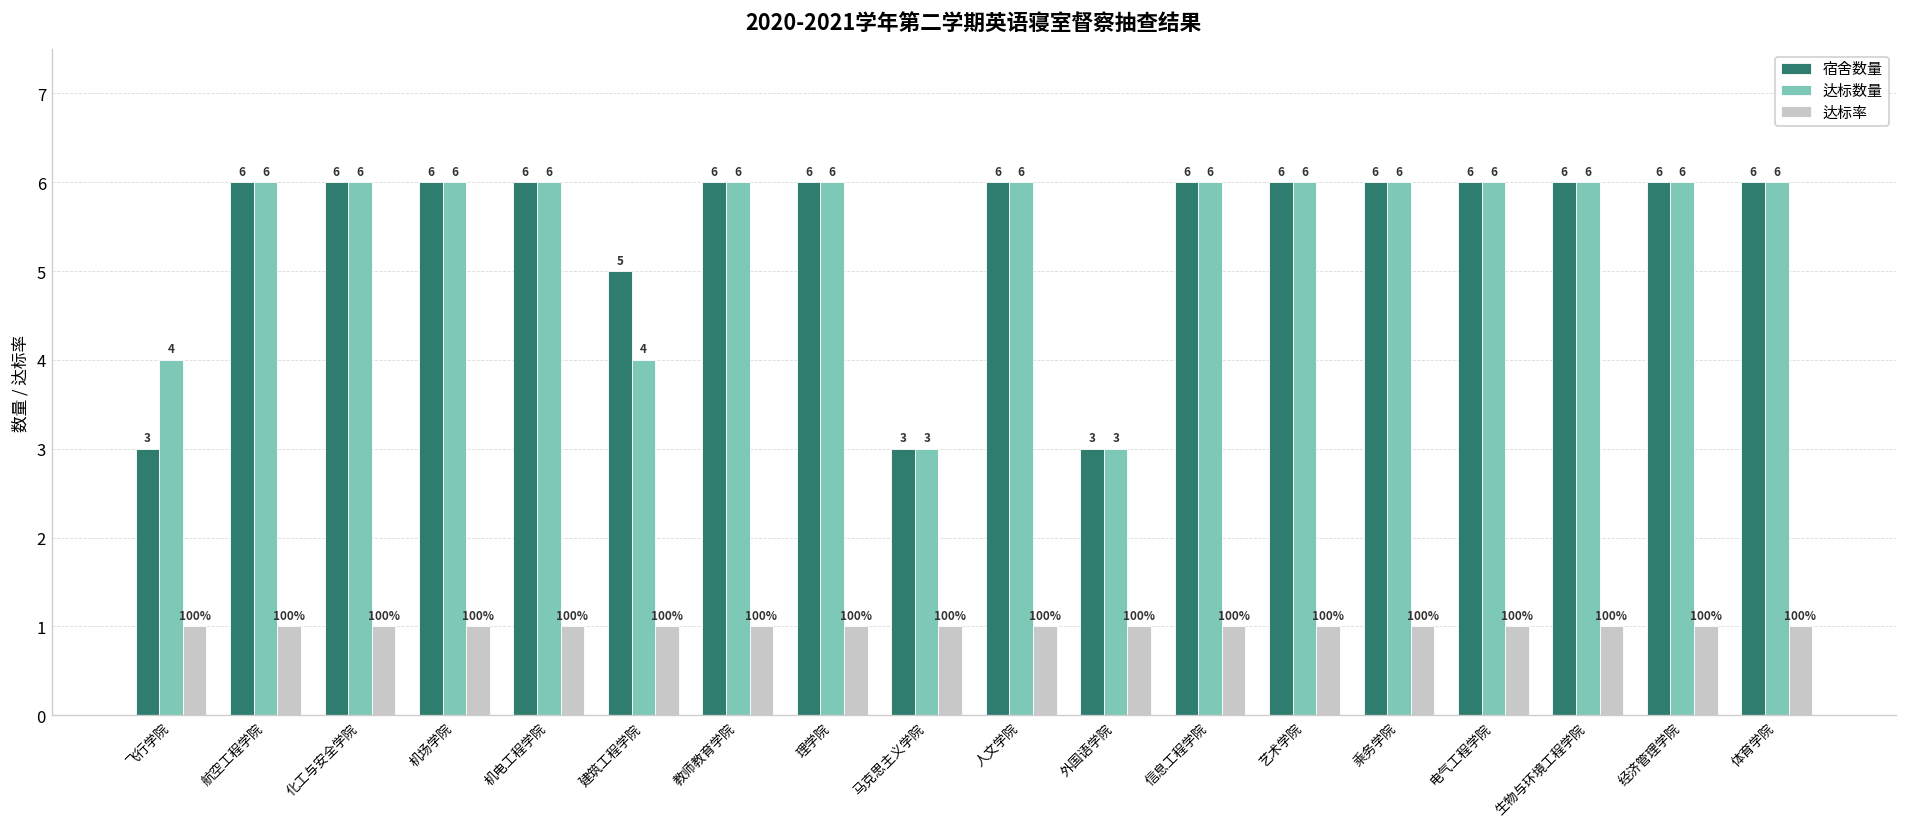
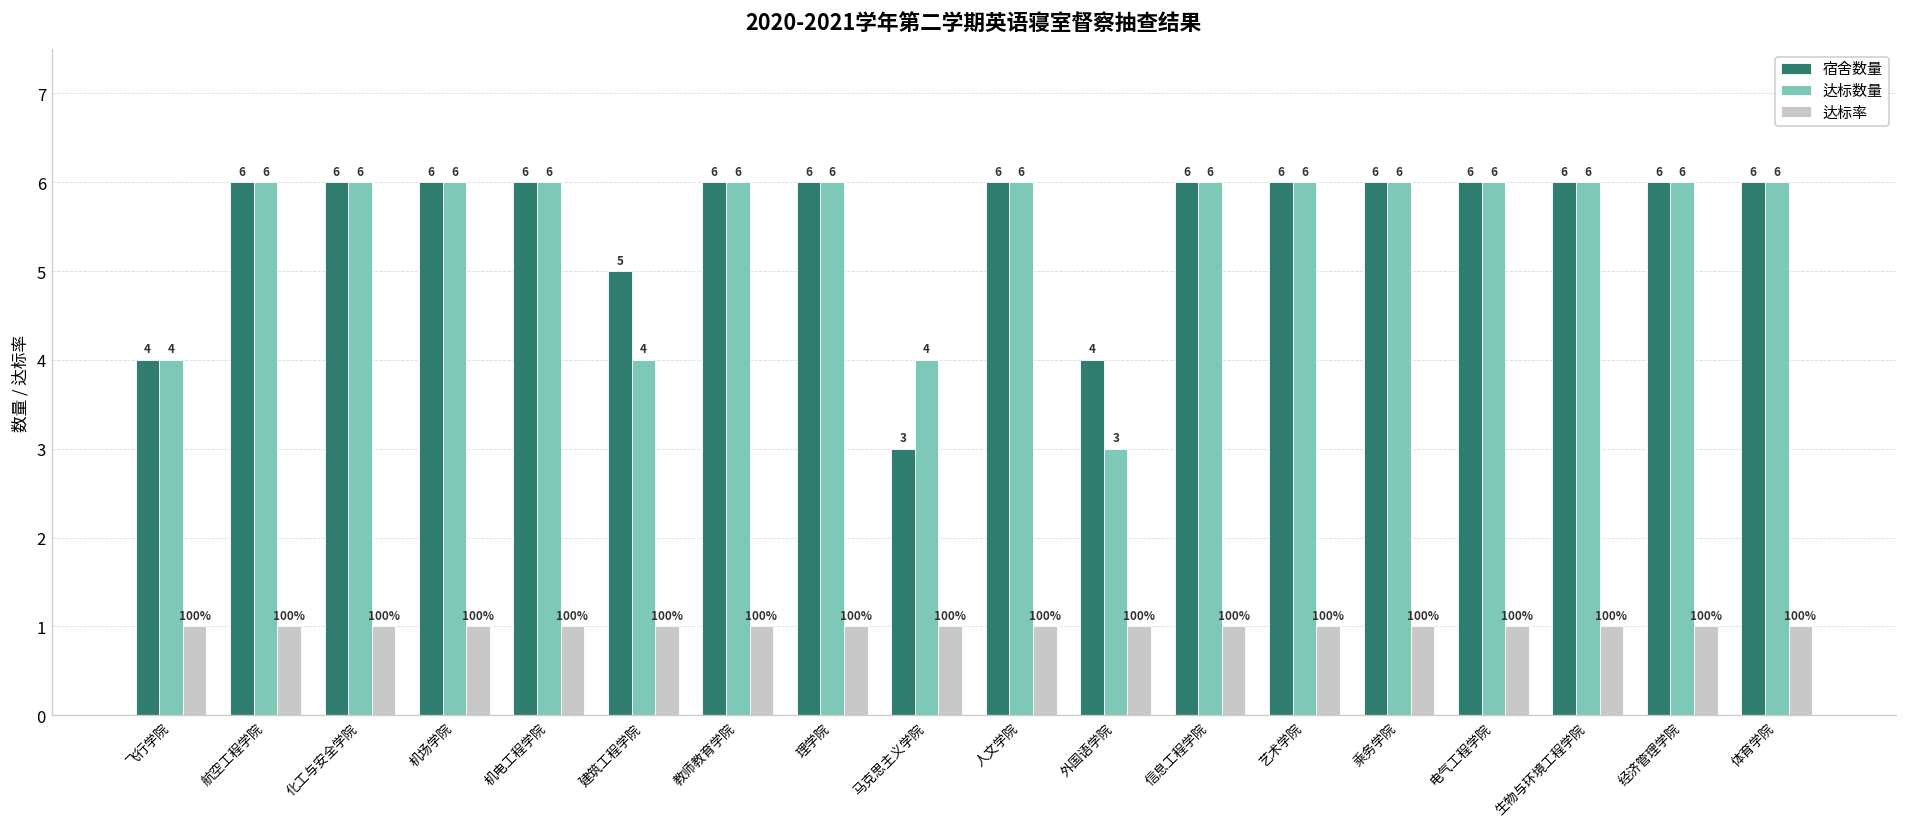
宿舍数量, 飞行学院: 3 -> 4
达标数量, 马克思主义学院: 3 -> 4
宿舍数量, 外国语学院: 3 -> 4
